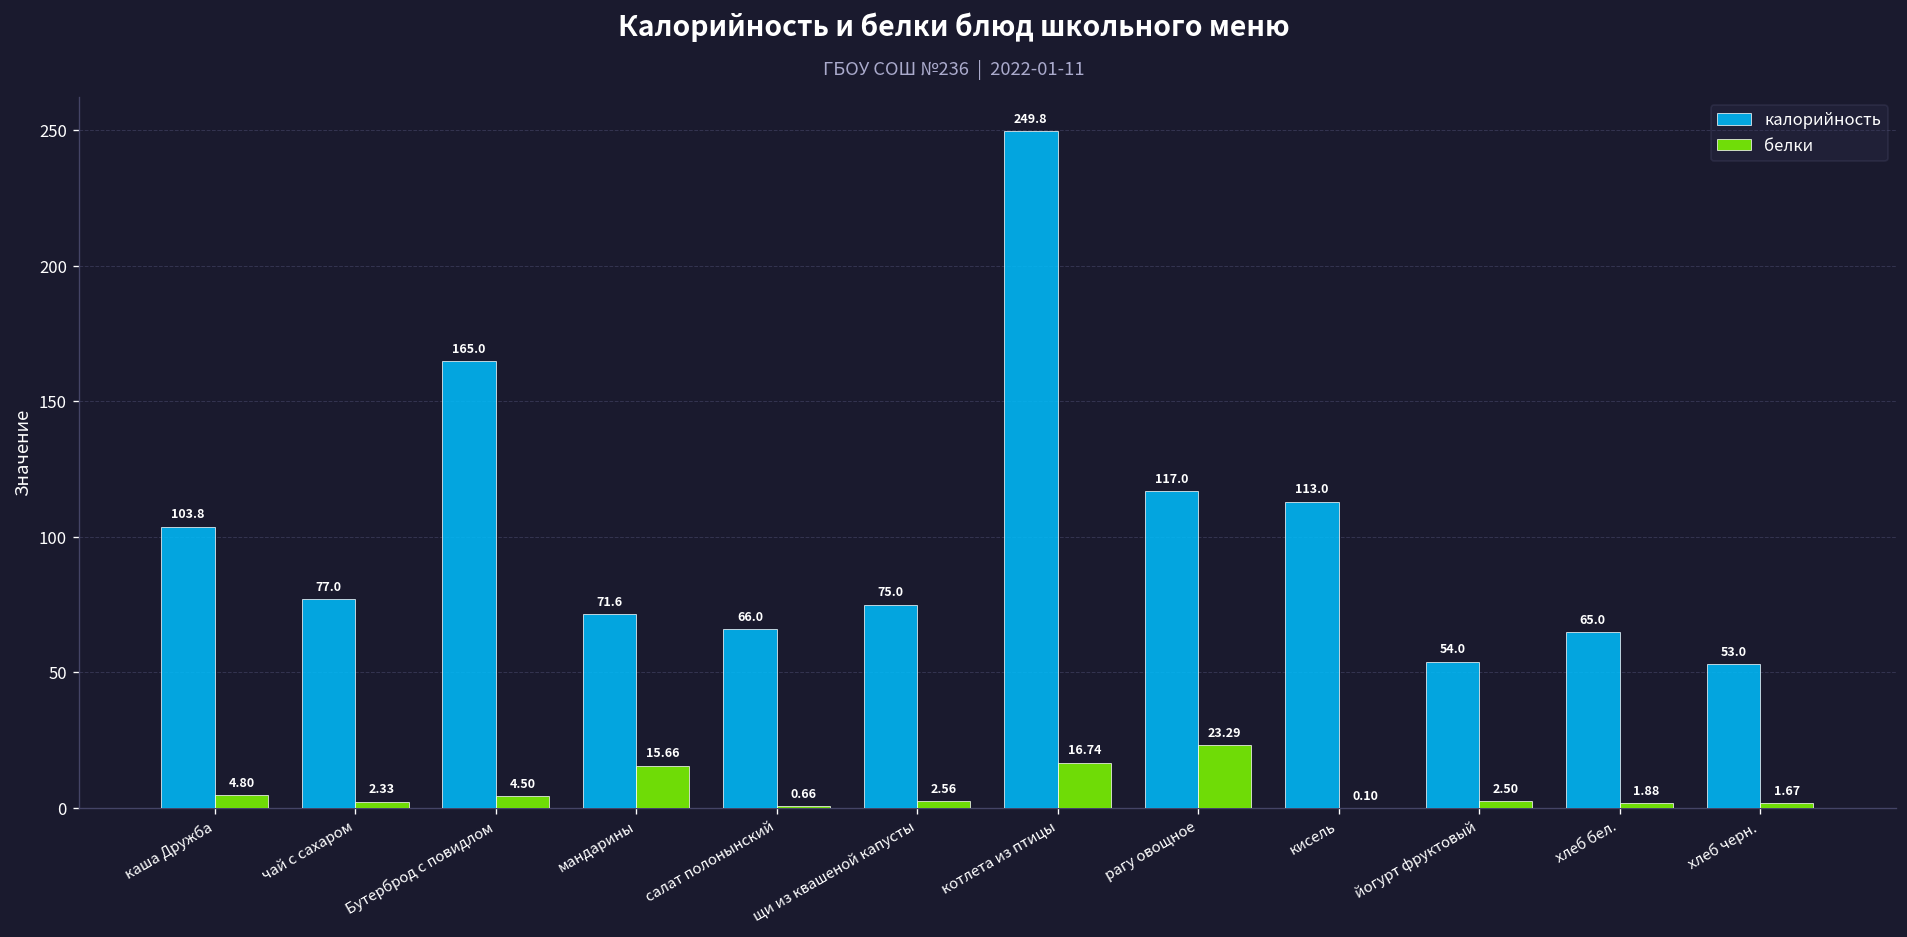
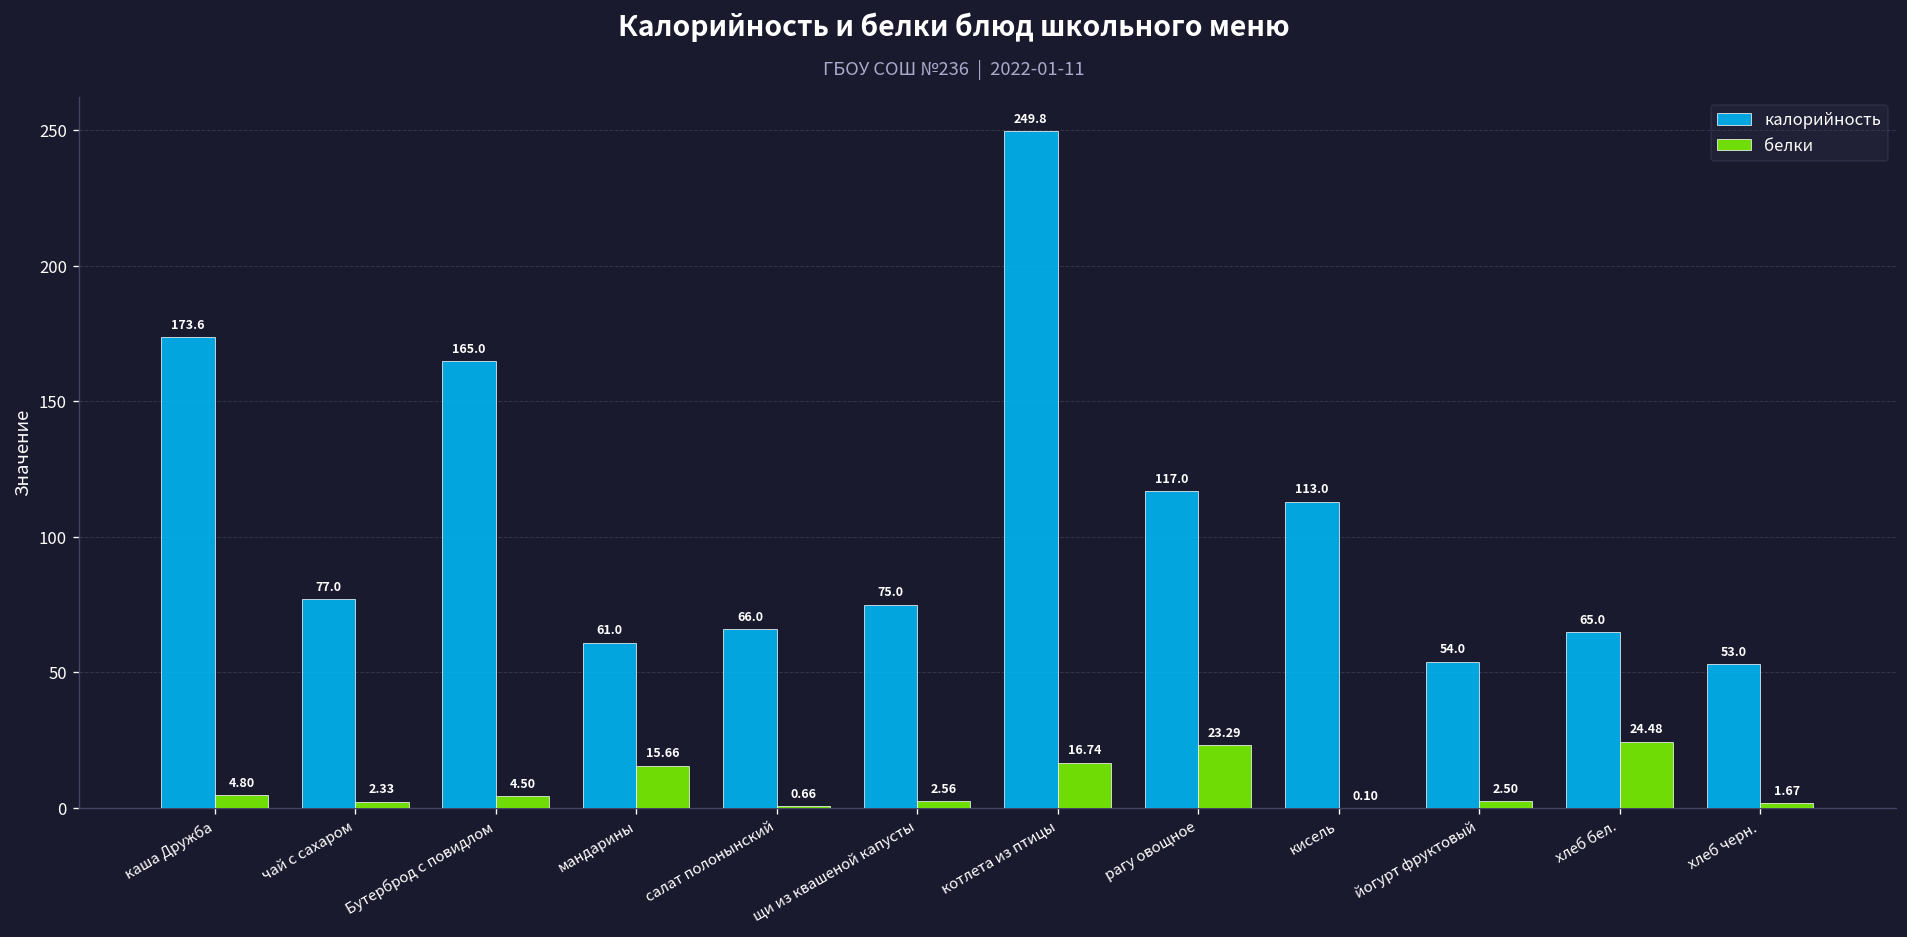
калорийность, каша Дружба: 103.8 -> 173.6
калорийность, мандарины: 71.6 -> 61.0
белки, хлеб бел.: 1.88 -> 24.48
